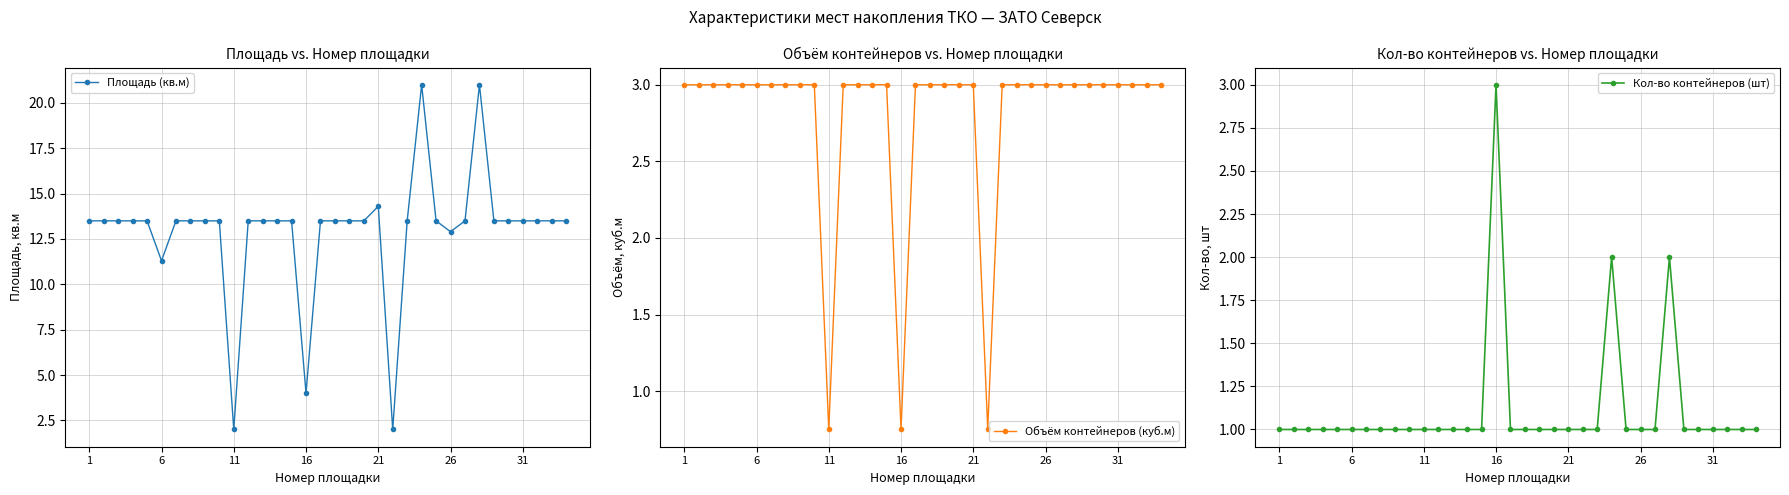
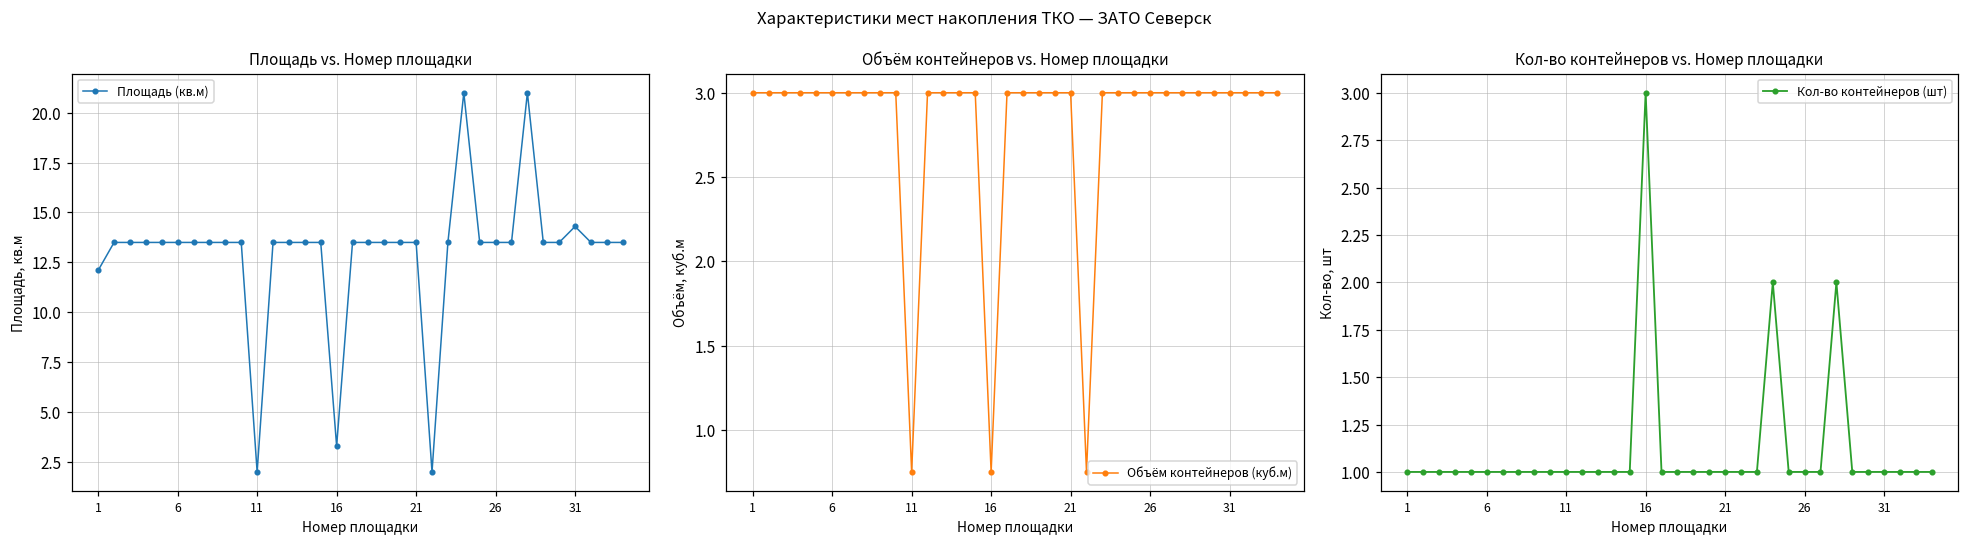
Площадь vs. Номер площадки, 1: 13.5 -> 12.1
Площадь vs. Номер площадки, 6: 11.3 -> 13.5
Площадь vs. Номер площадки, 16: 4.0 -> 3.3
Площадь vs. Номер площадки, 21: 14.3 -> 13.5
Площадь vs. Номер площадки, 26: 12.9 -> 13.5
Площадь vs. Номер площадки, 31: 13.5 -> 14.3
